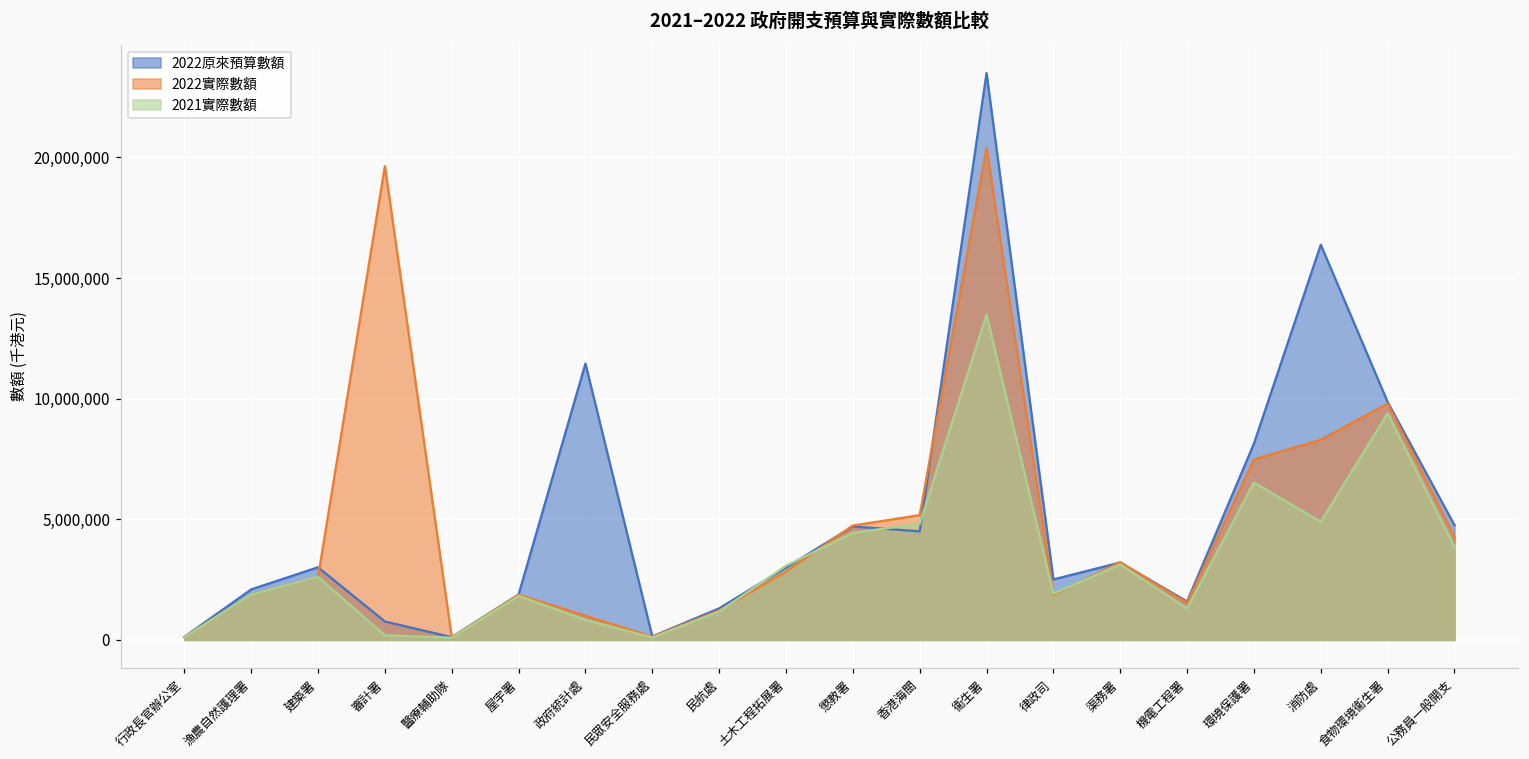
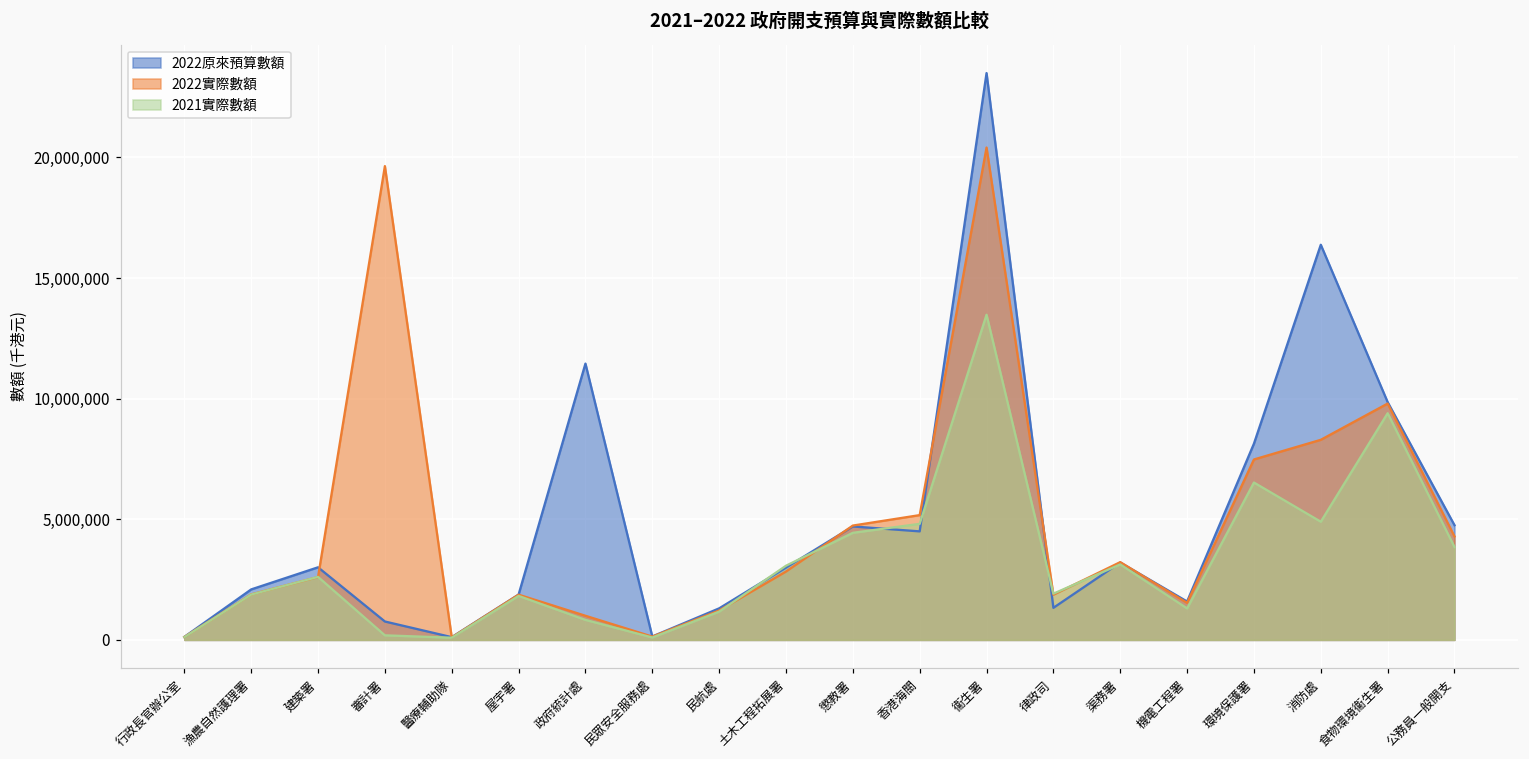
2022原來預算數額, 律政司: 2,500,000 -> 1,300,000
